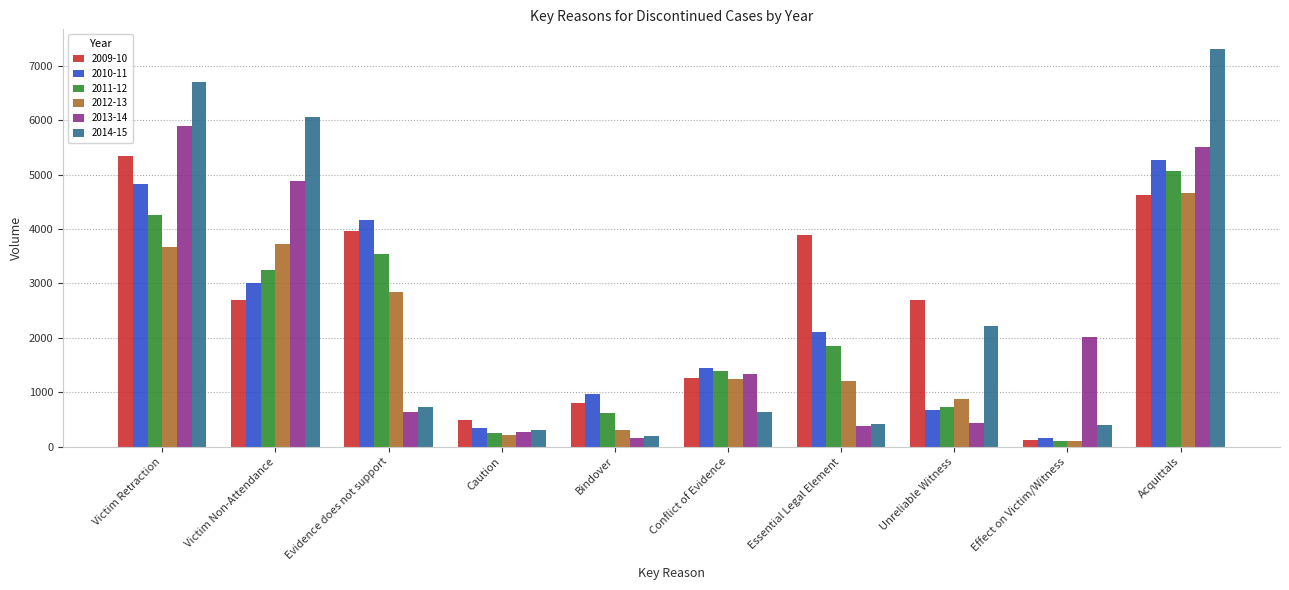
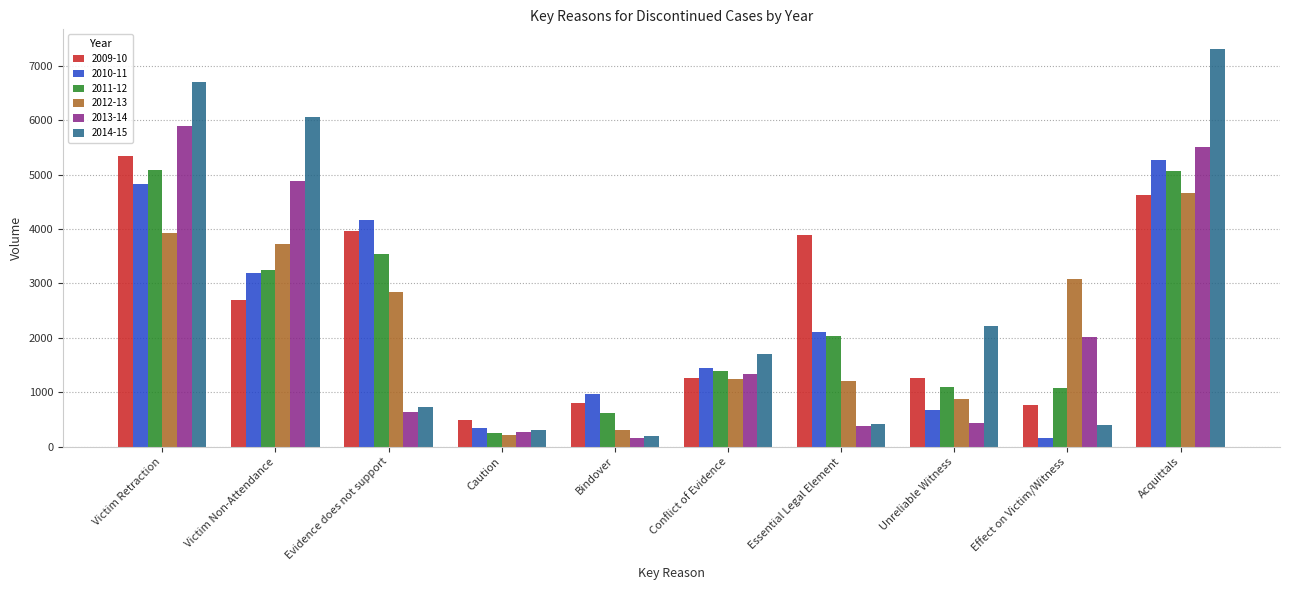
2011-12, Victim Retraction: 4300 -> 5100
2012-13, Victim Retraction: 3700 -> 3900
2010-11, Victim Non-Attendance: 3000 -> 3200
2014-15, Conflict of Evidence: 600 -> 1700
2011-12, Essential Legal Element: 1900 -> 2000
2009-10, Unreliable Witness: 2700 -> 1300
2011-12, Unreliable Witness: 700 -> 1100
2009-10, Effect on Victim/Witness: 100 -> 800
2011-12, Effect on Victim/Witness: 100 -> 1100
2012-13, Effect on Victim/Witness: 100 -> 3100
